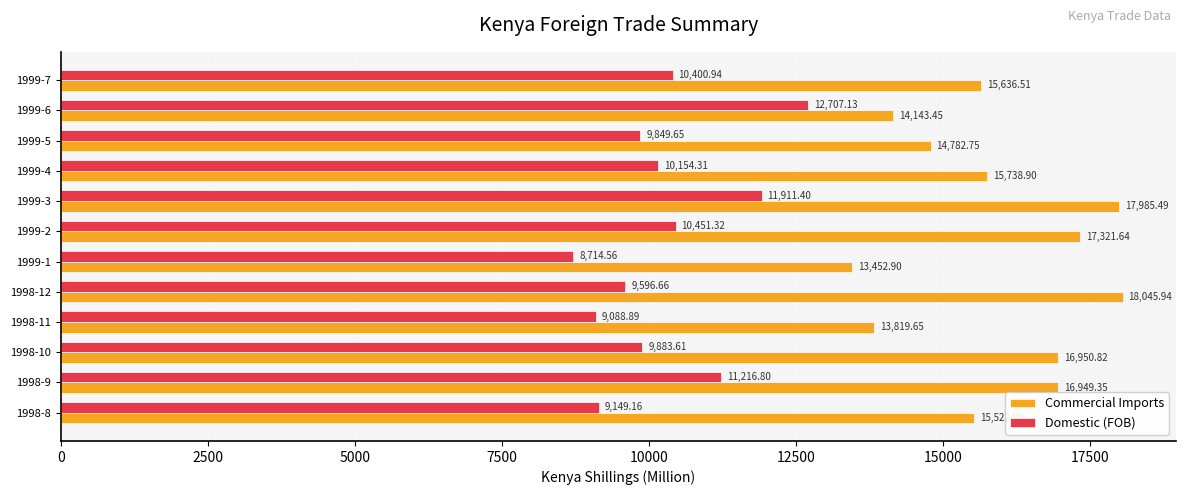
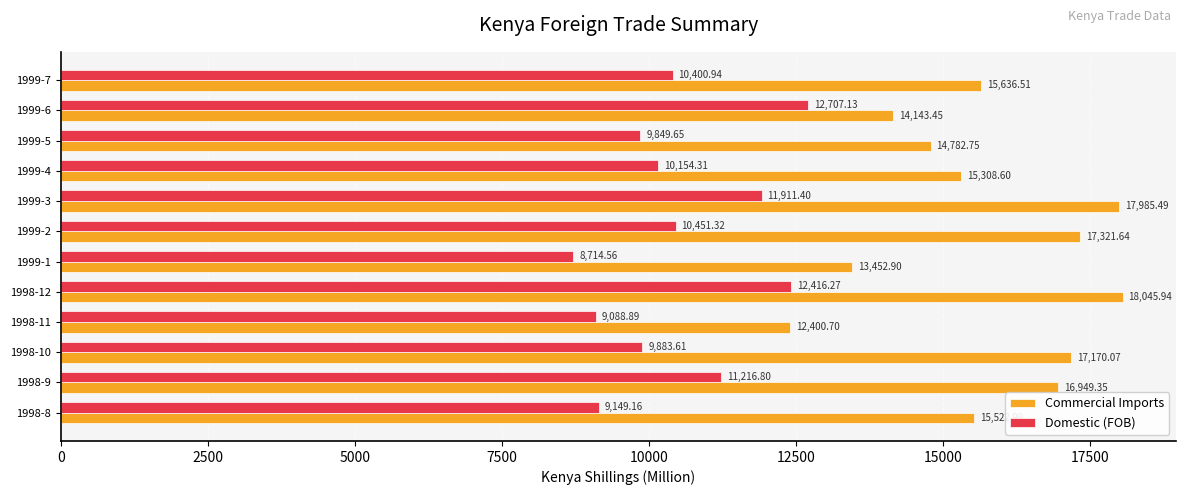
Commercial Imports, 1999-4: 15,738.90 -> 15,308.60
Domestic (FOB), 1998-12: 9,596.66 -> 12,416.27
Commercial Imports, 1998-11: 13,819.65 -> 12,400.70
Commercial Imports, 1998-10: 16,950.82 -> 17,170.07
